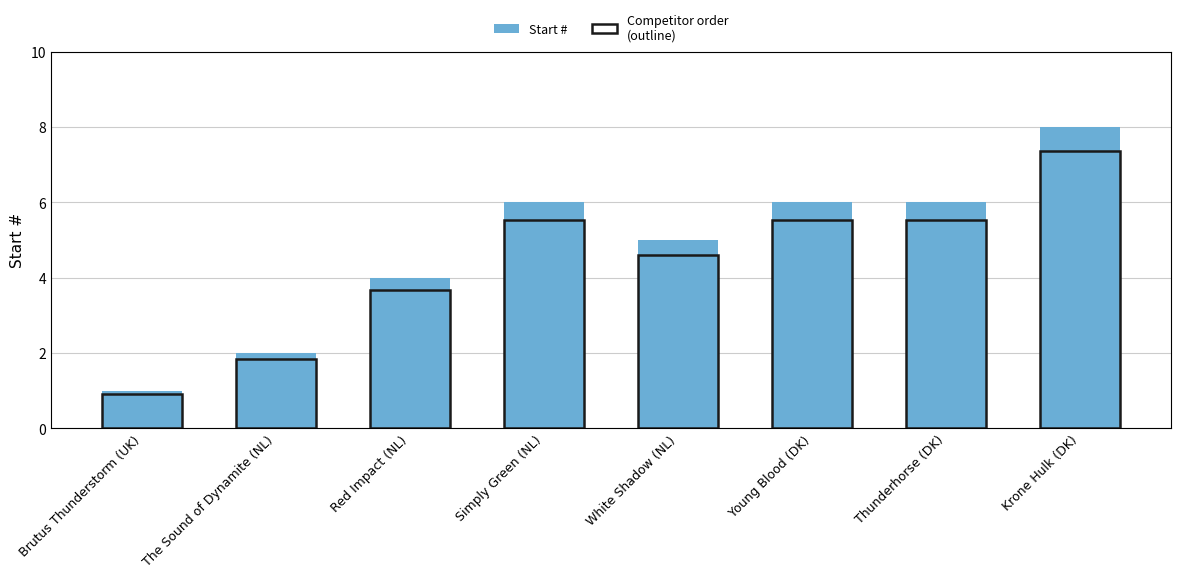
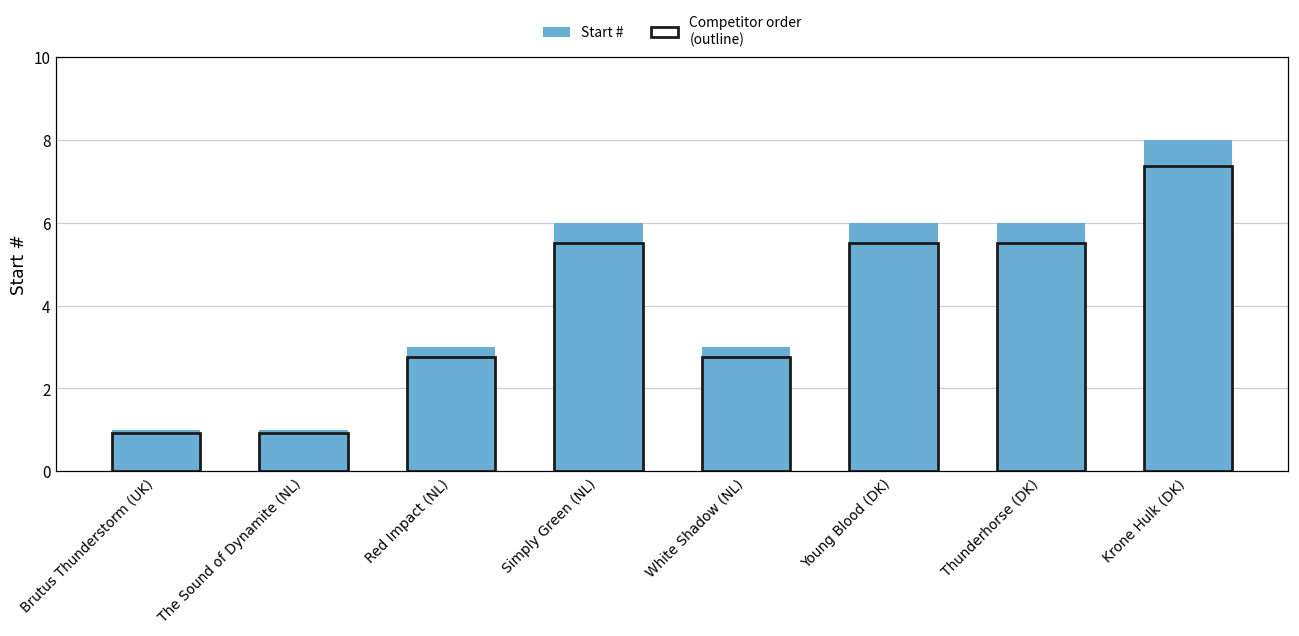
The Sound of Dynamite (NL): 2 -> 1
Red Impact (NL): 4 -> 3
White Shadow (NL): 5 -> 3
